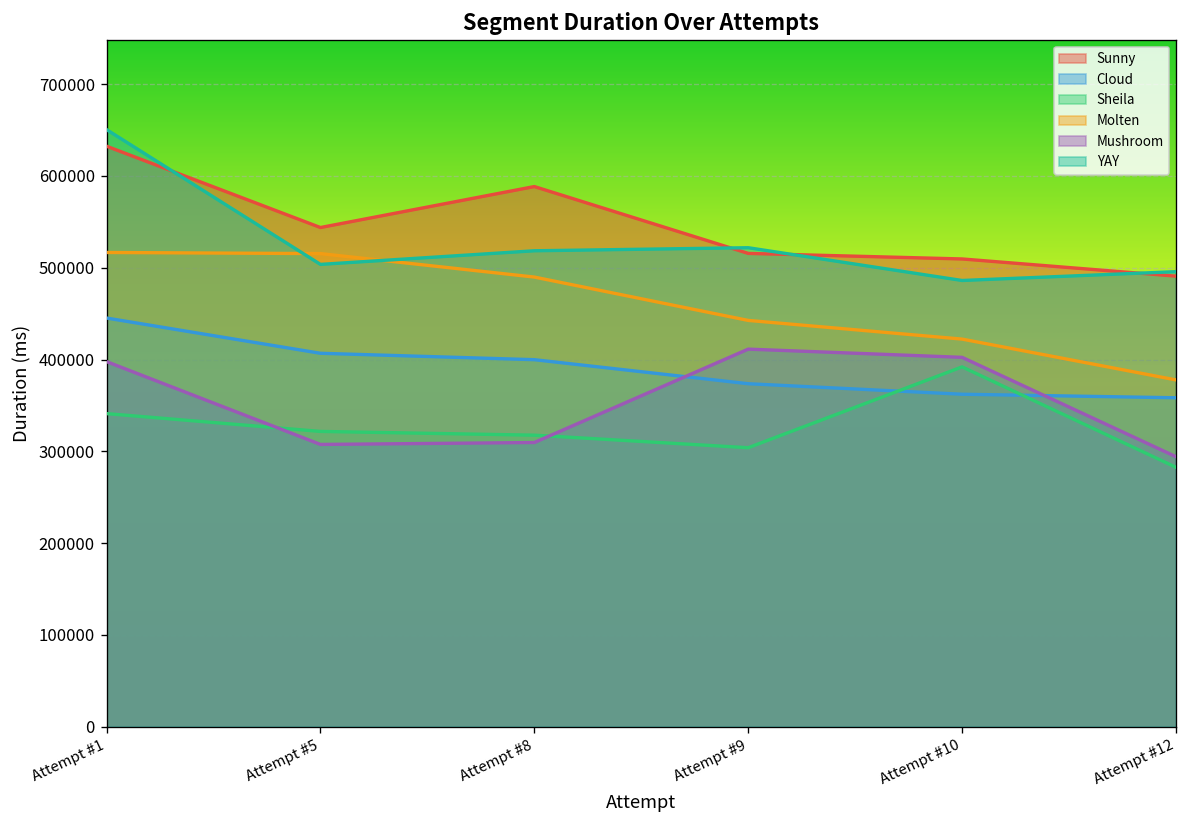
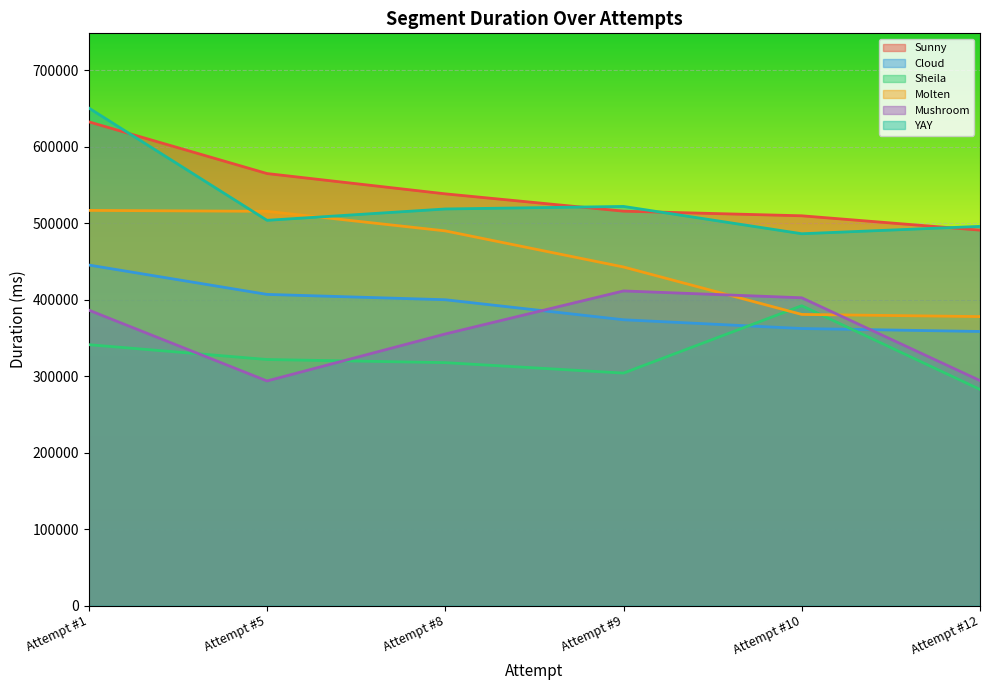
Mushroom, Attempt #1: 400000 -> 390000
Sunny, Attempt #5: 540000 -> 560000
Mushroom, Attempt #5: 310000 -> 290000
Sunny, Attempt #8: 590000 -> 540000
Mushroom, Attempt #8: 310000 -> 360000
Molten, Attempt #10: 420000 -> 380000
